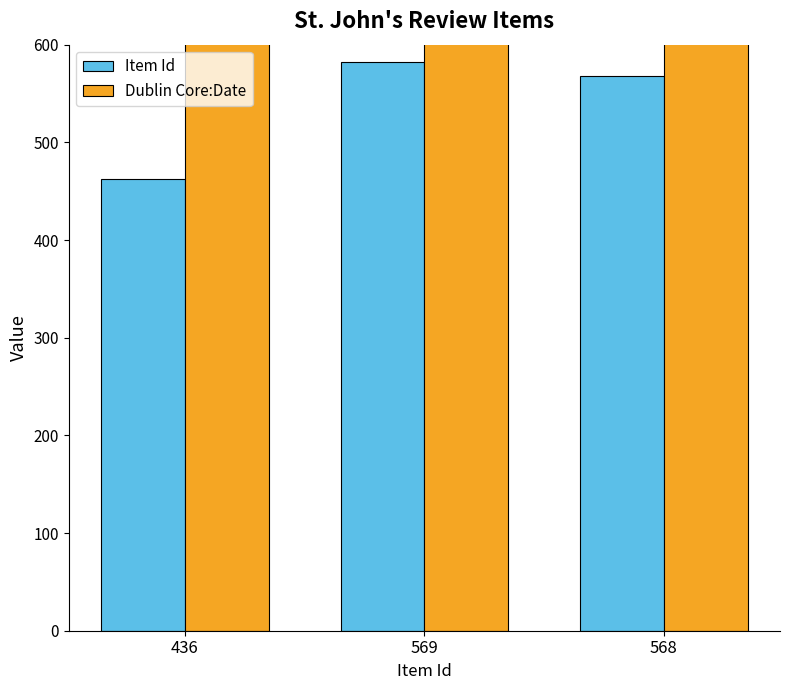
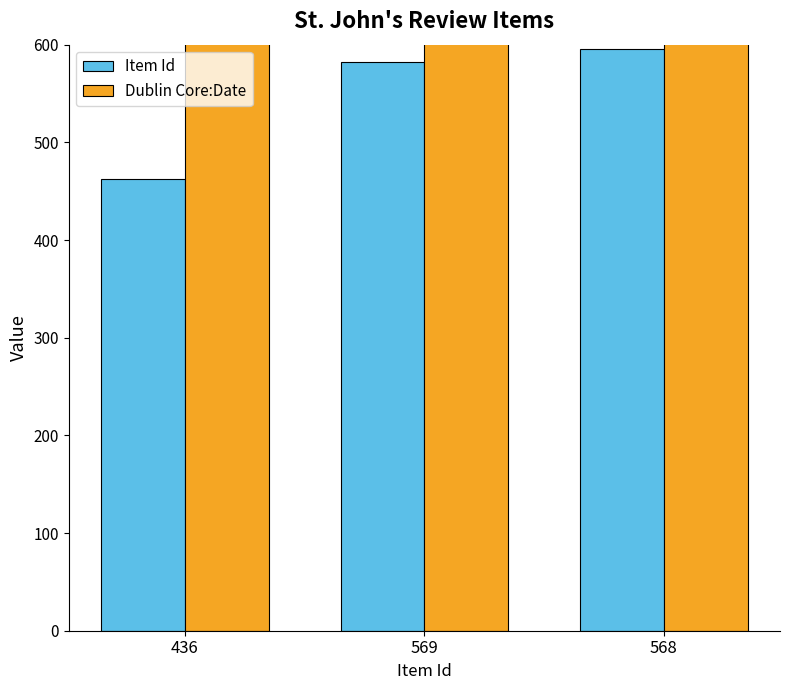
Item Id, 568: 570 -> 600
